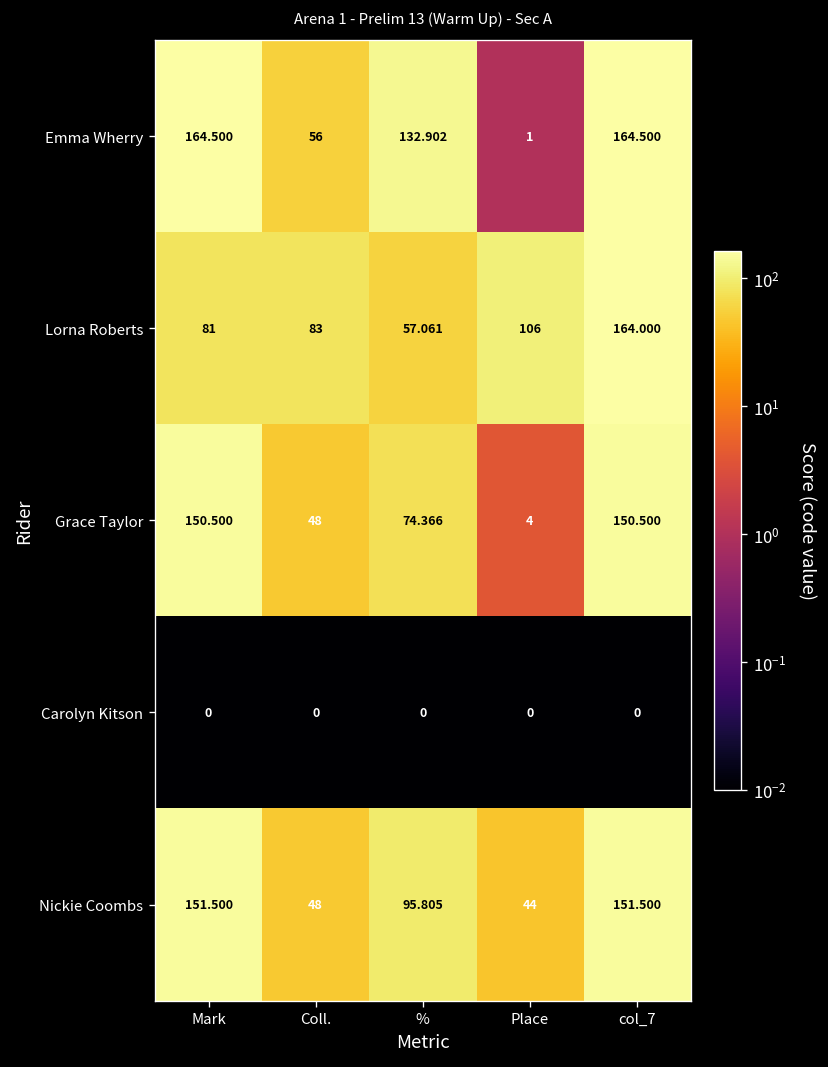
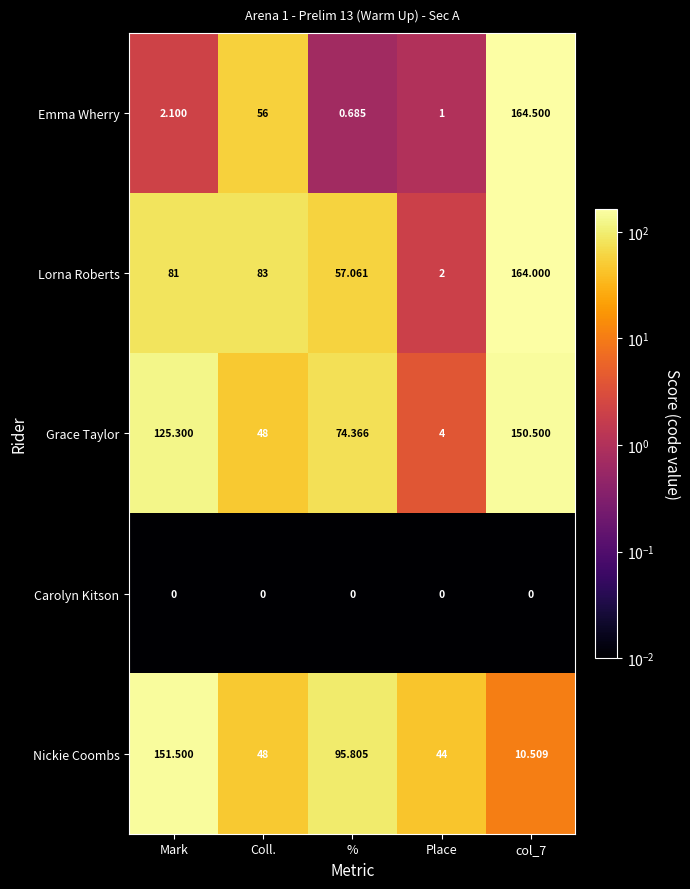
Emma Wherry, Mark: 164.500 -> 2.100
Emma Wherry, %: 132.902 -> 0.685
Lorna Roberts, Place: 106 -> 2
Grace Taylor, Mark: 150.500 -> 125.300
Nickie Coombs, col_7: 151.500 -> 10.509
